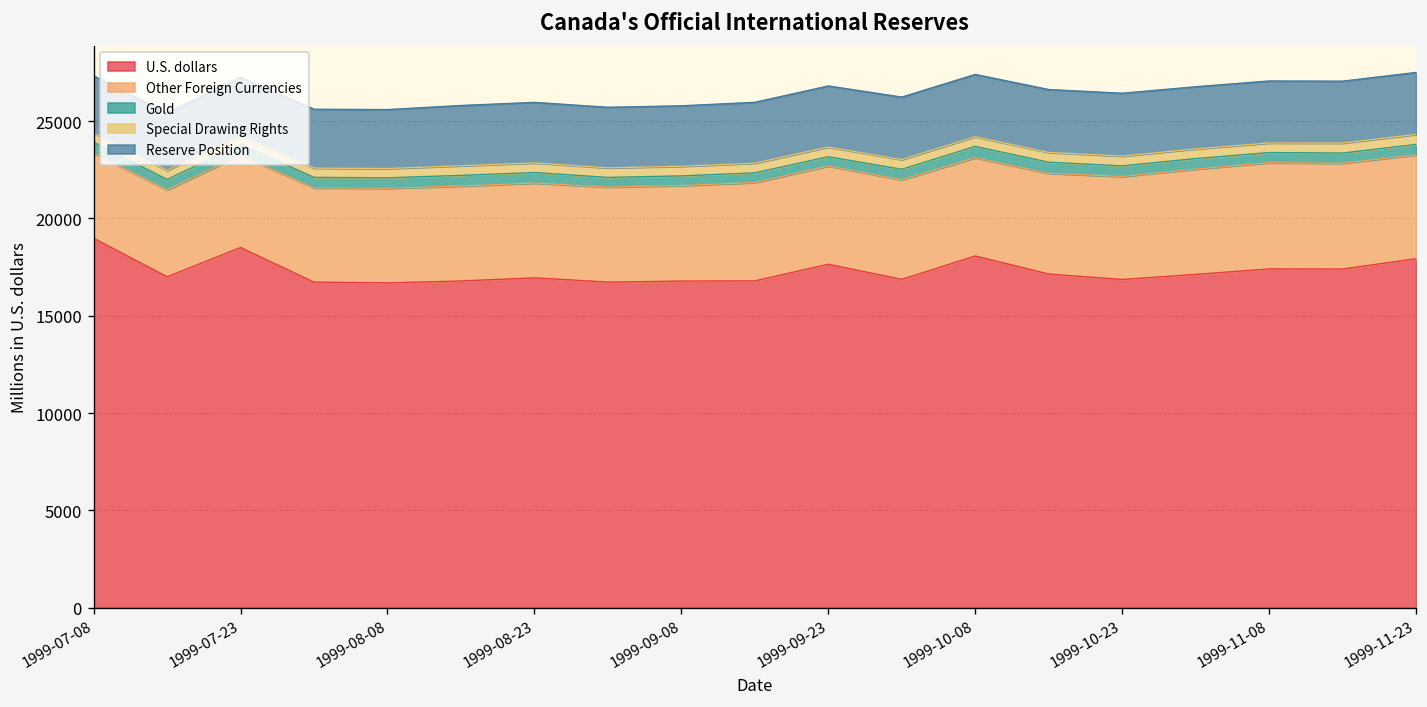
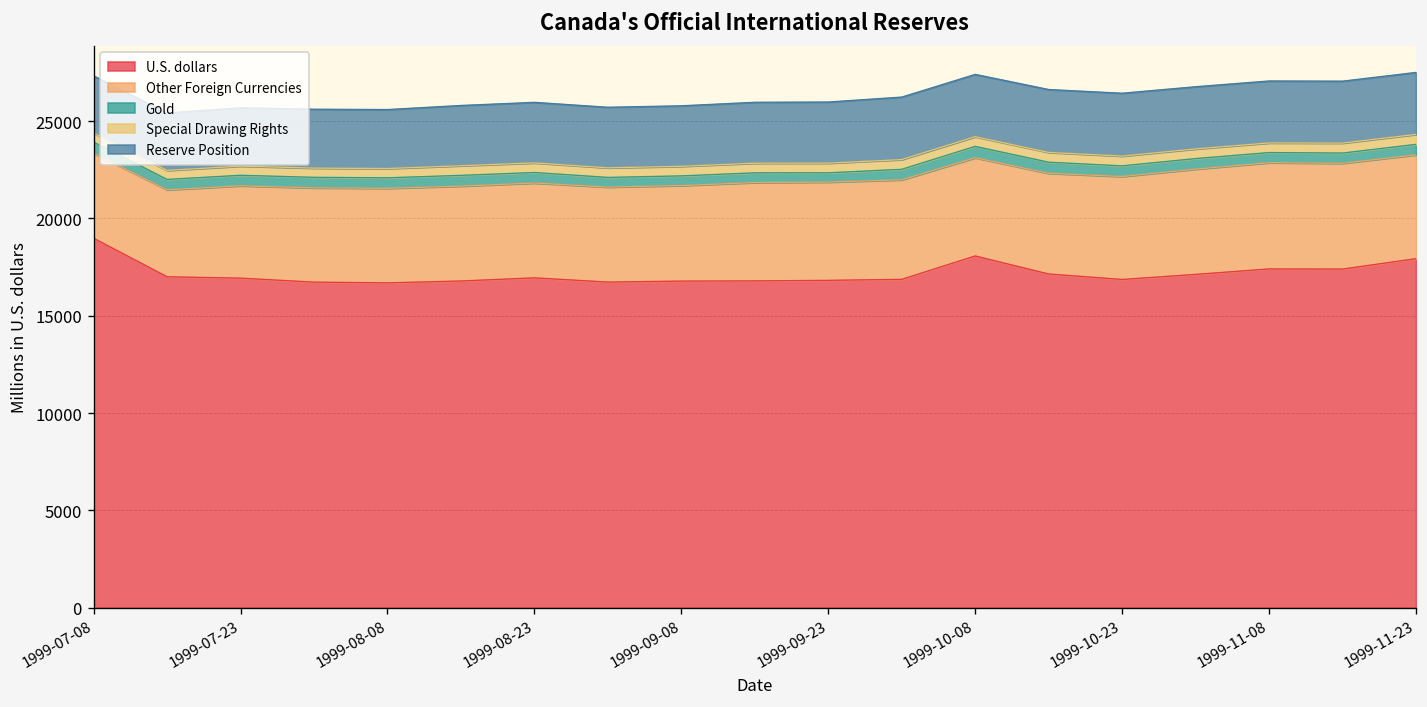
U.S. dollars, 1999-07-23: 18500 -> 16900
U.S. dollars, 1999-09-23: 17600 -> 16800
